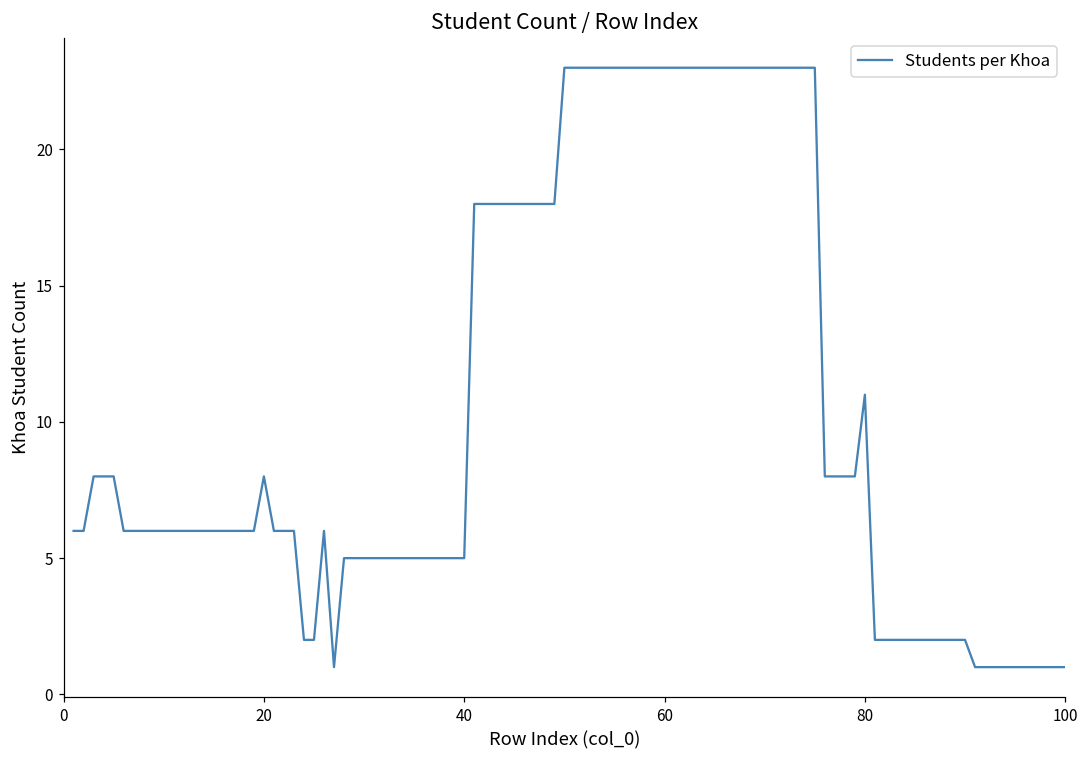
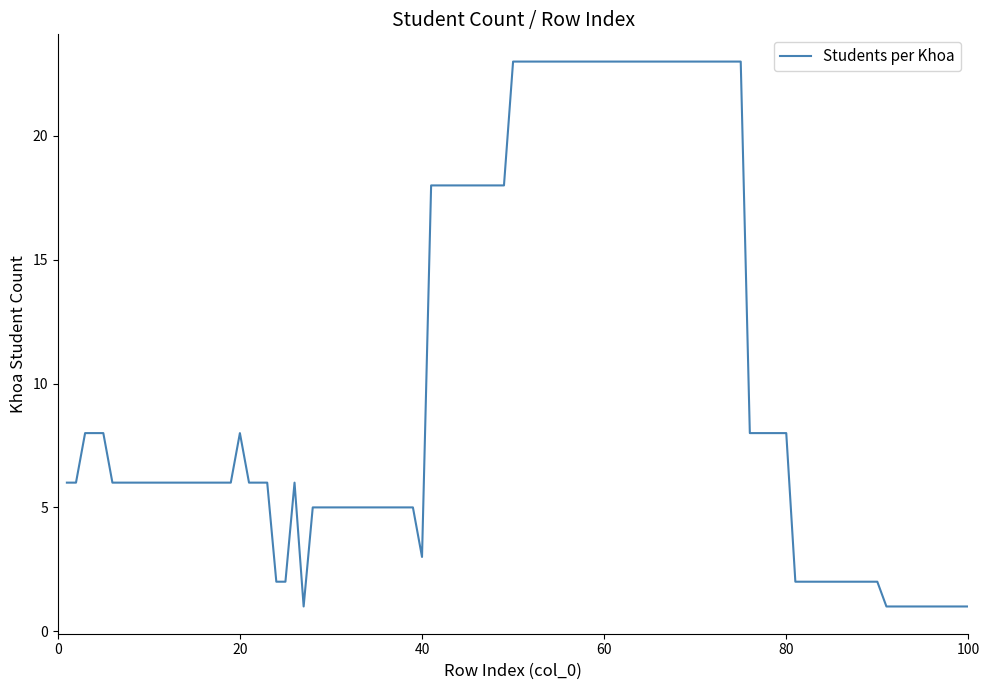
40: 5 -> 3
80: 11 -> 8
